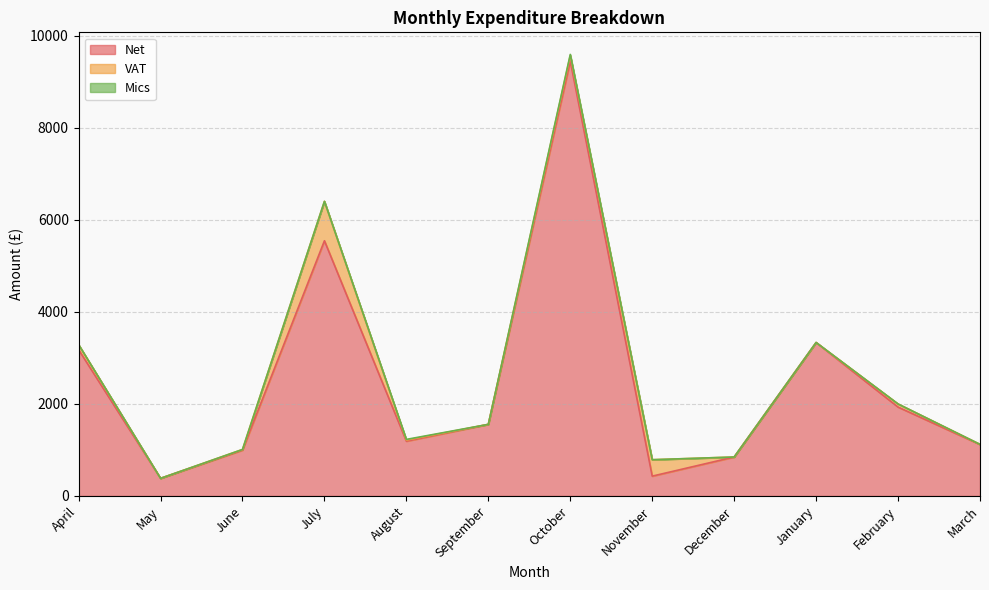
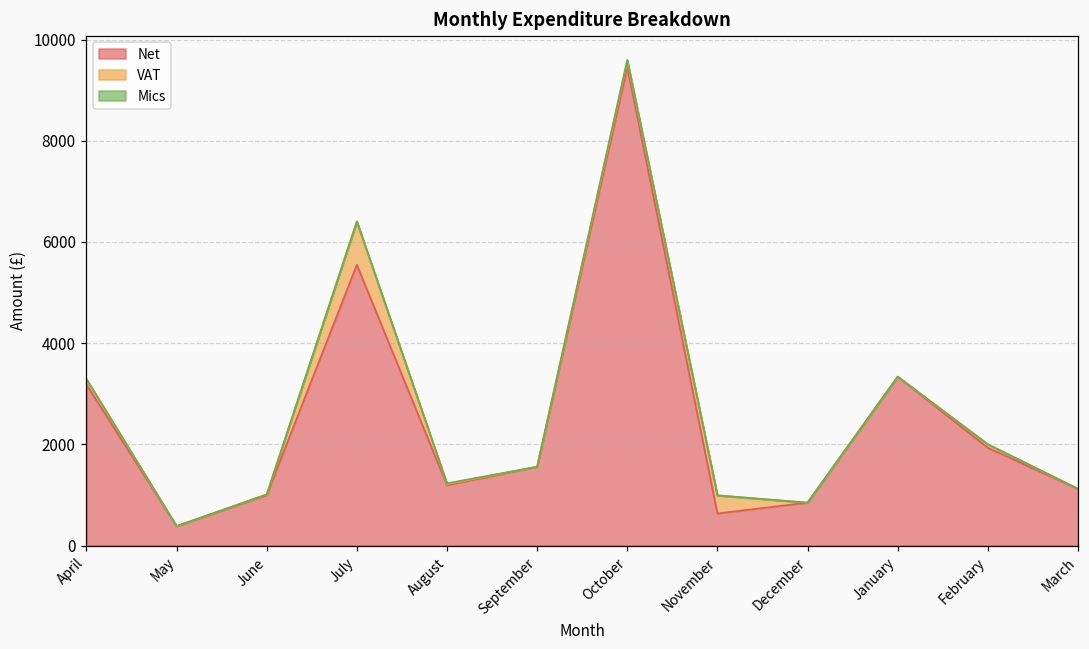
Net, November: 400 -> 600
